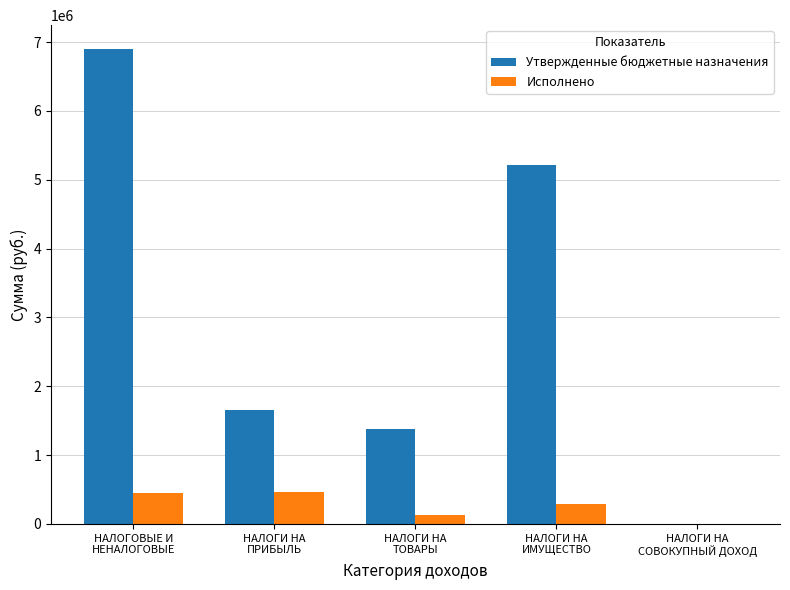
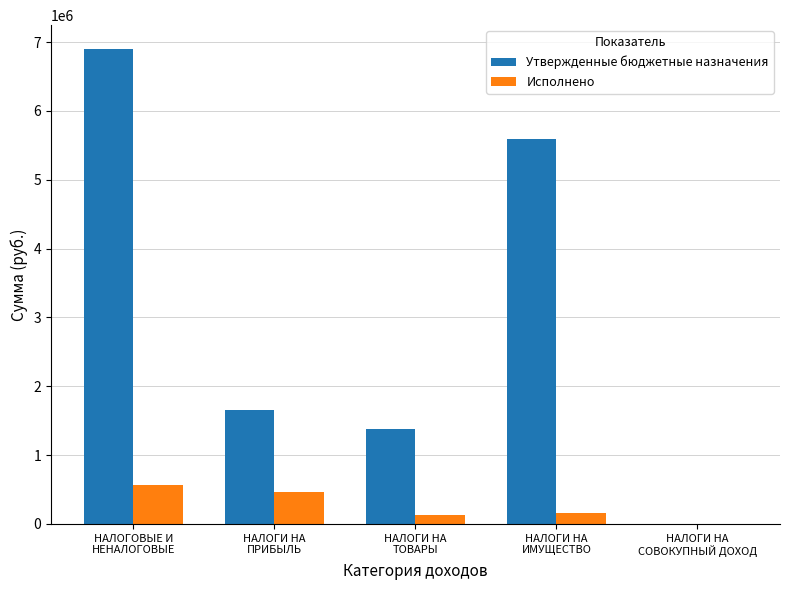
Исполнено, НАЛОГОВЫЕ И НЕНАЛОГОВЫЕ: 400000 -> 600000
Утвержденные бюджетные назначения, НАЛОГИ НА ИМУЩЕСТВО: 5200000 -> 5600000
Исполнено, НАЛОГИ НА ИМУЩЕСТВО: 300000 -> 200000
